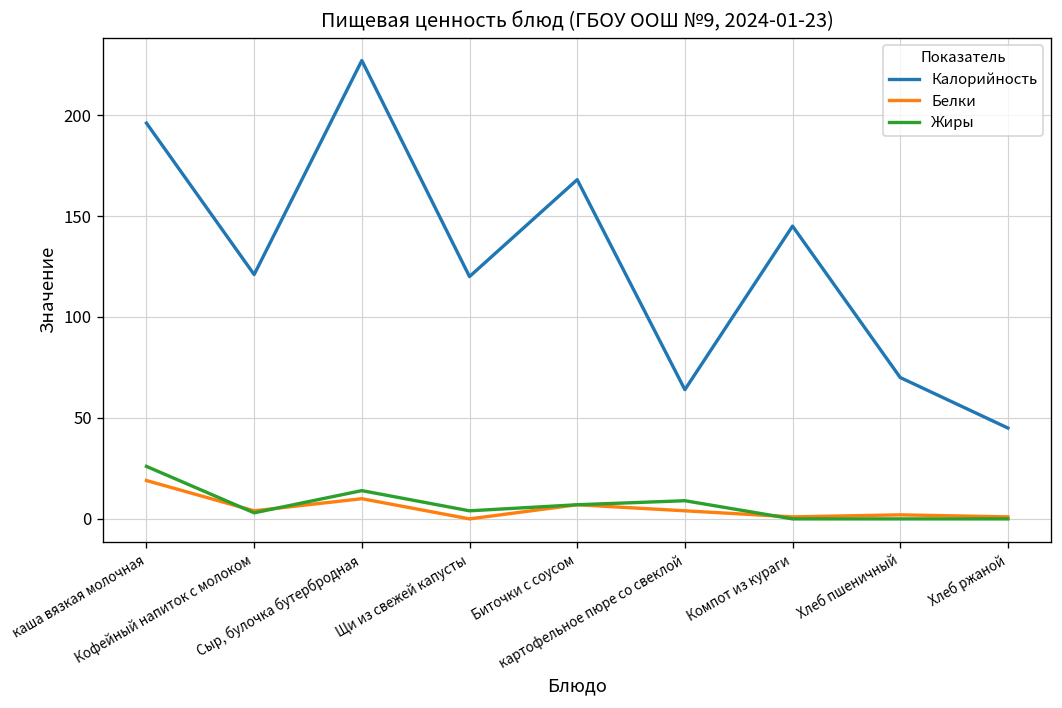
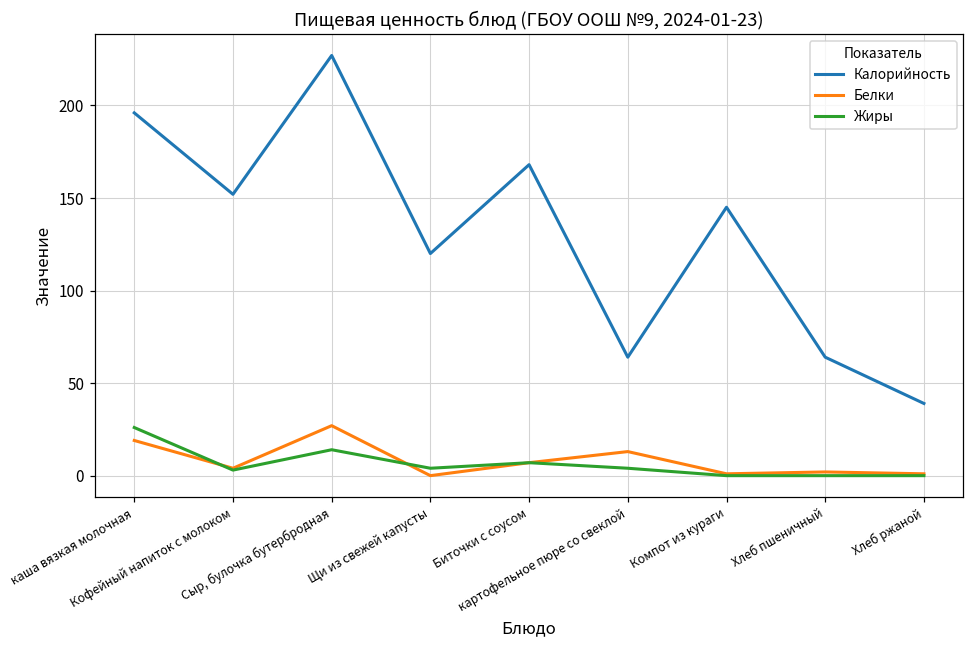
Калорийность, Кофейный напиток с молоком: 121 -> 152
Белки, Сыр, булочка бутербродная: 10 -> 27
Белки, картофельное пюре со свеклой: 4 -> 13
Жиры, картофельное пюре со свеклой: 9 -> 4
Калорийность, Хлеб пшеничный: 70 -> 64
Калорийность, Хлеб ржаной: 45 -> 39
